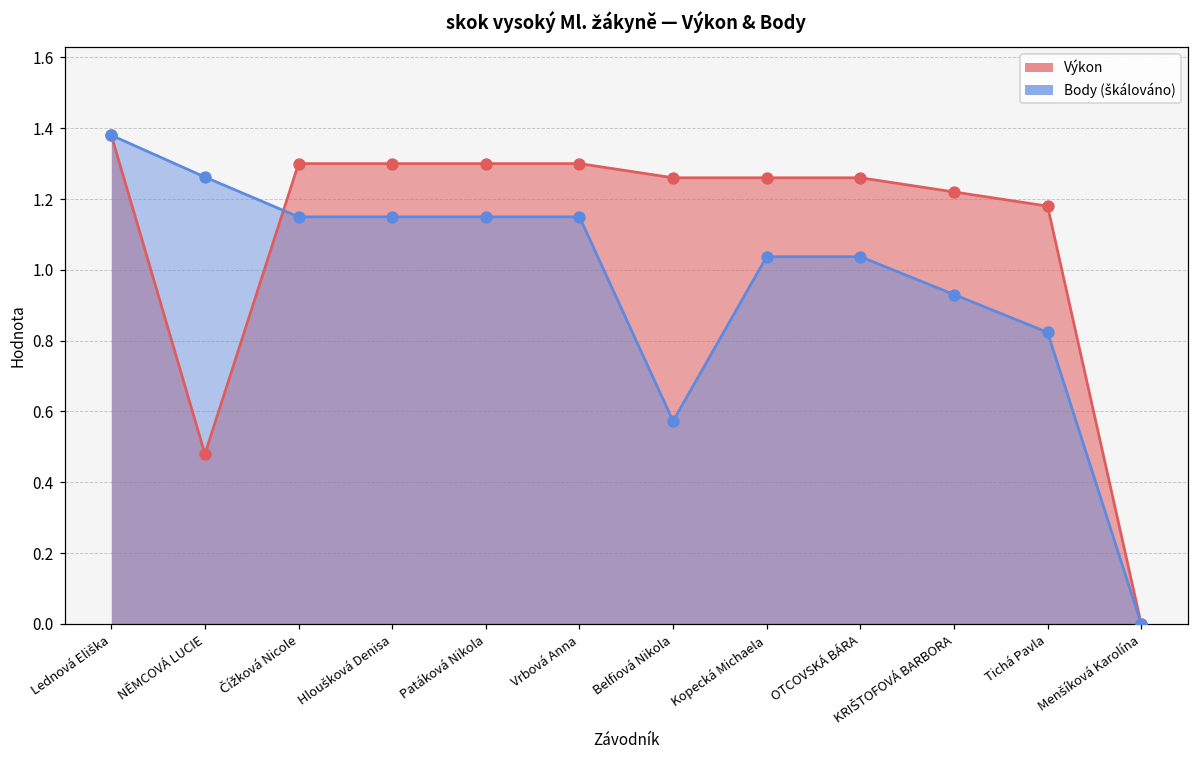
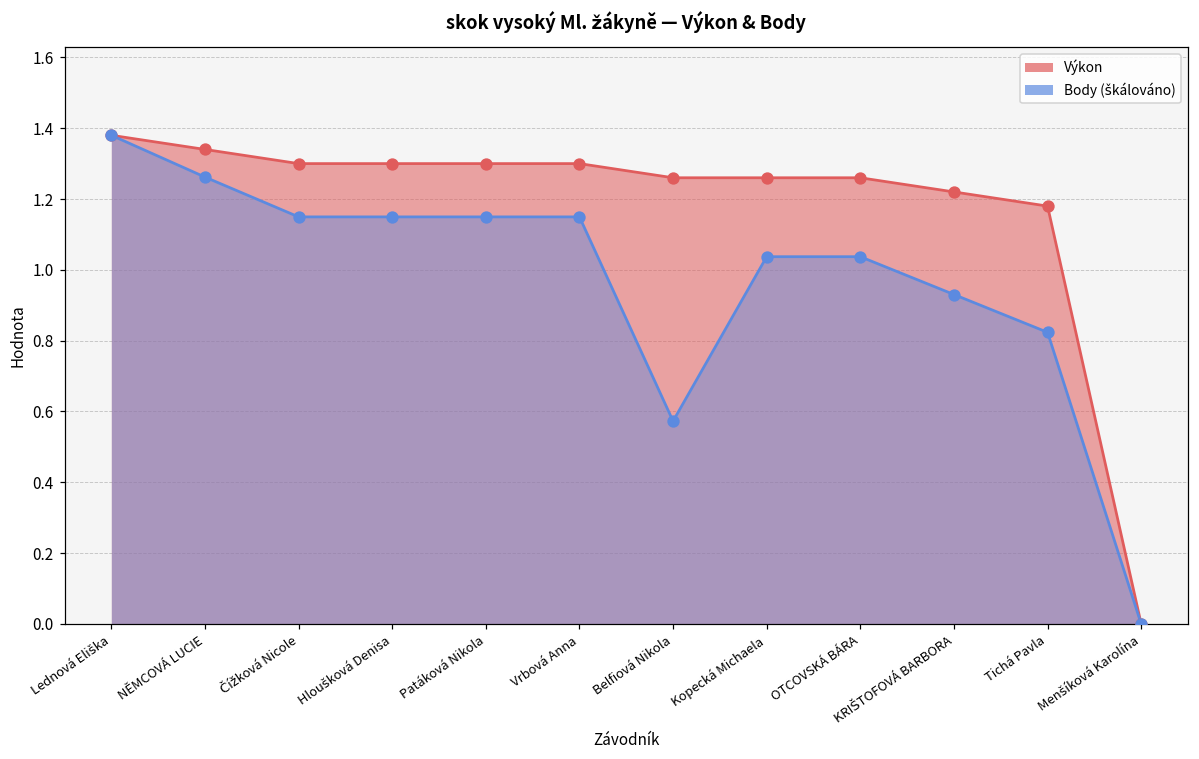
Výkon, NĚMCOVÁ LUCIE: 0.48 -> 1.34
